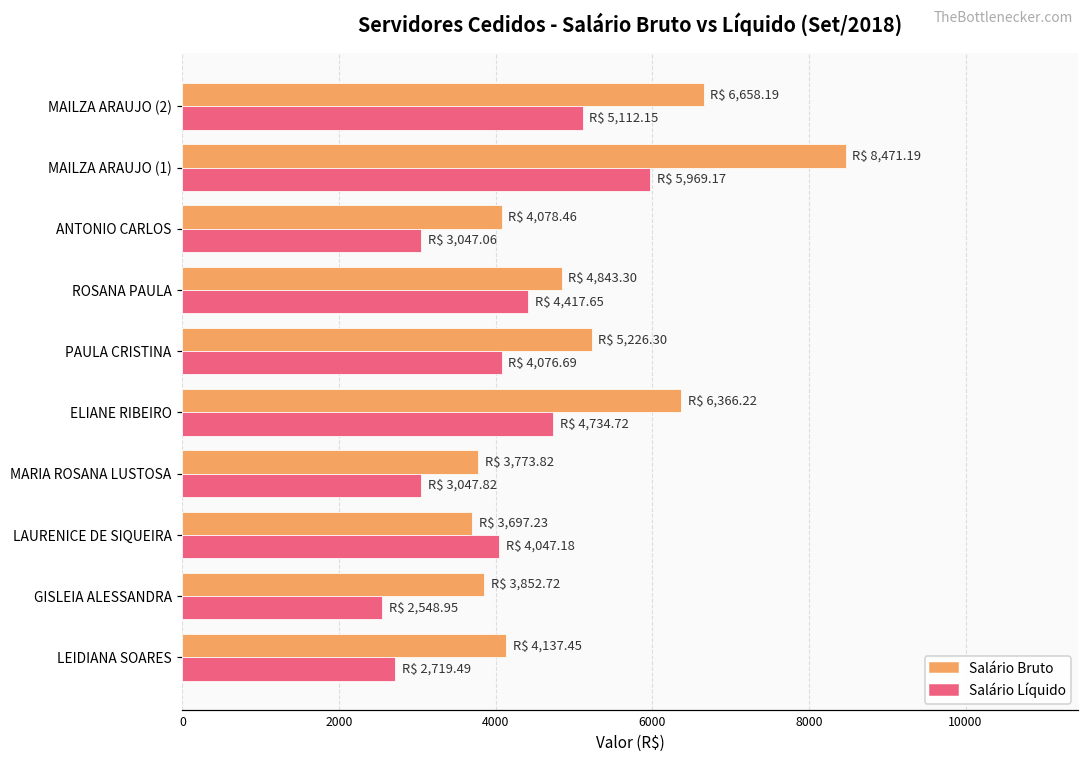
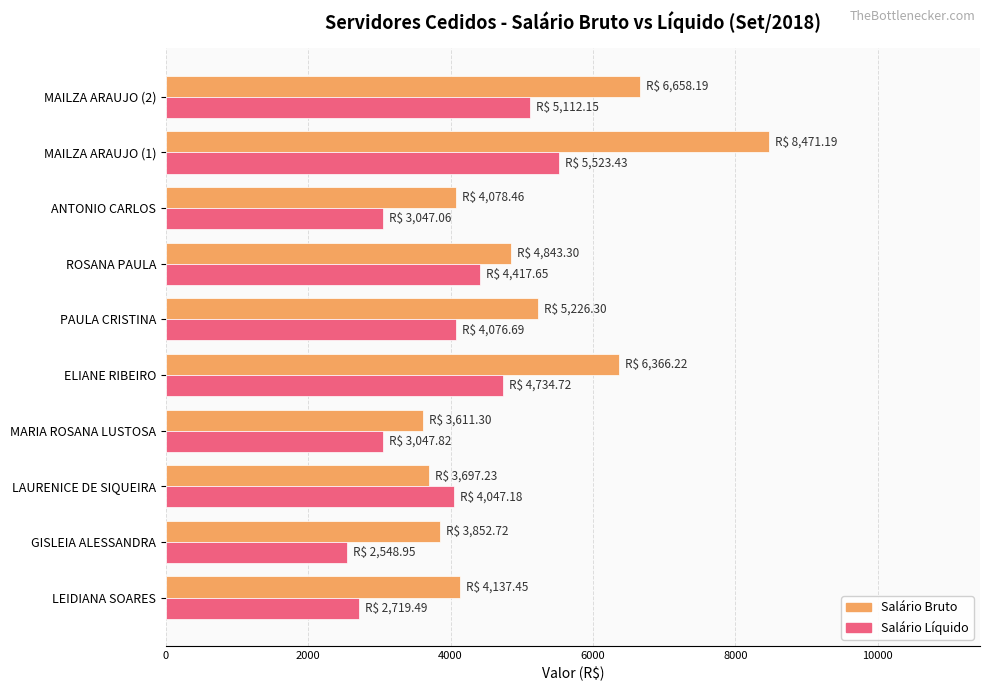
Salário Líquido, MAILZA ARAUJO (1): 5,969.17 -> 5,523.43
Salário Bruto, MARIA ROSANA LUSTOSA: 3,773.82 -> 3,611.30
